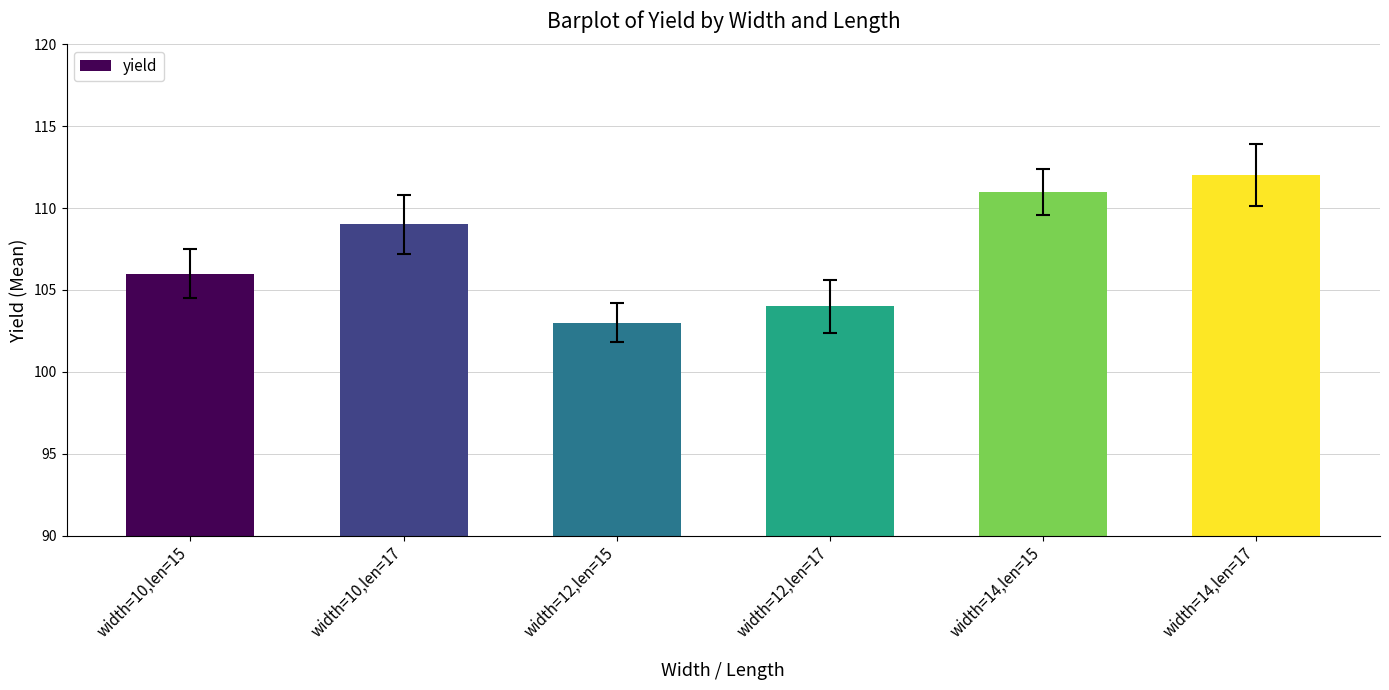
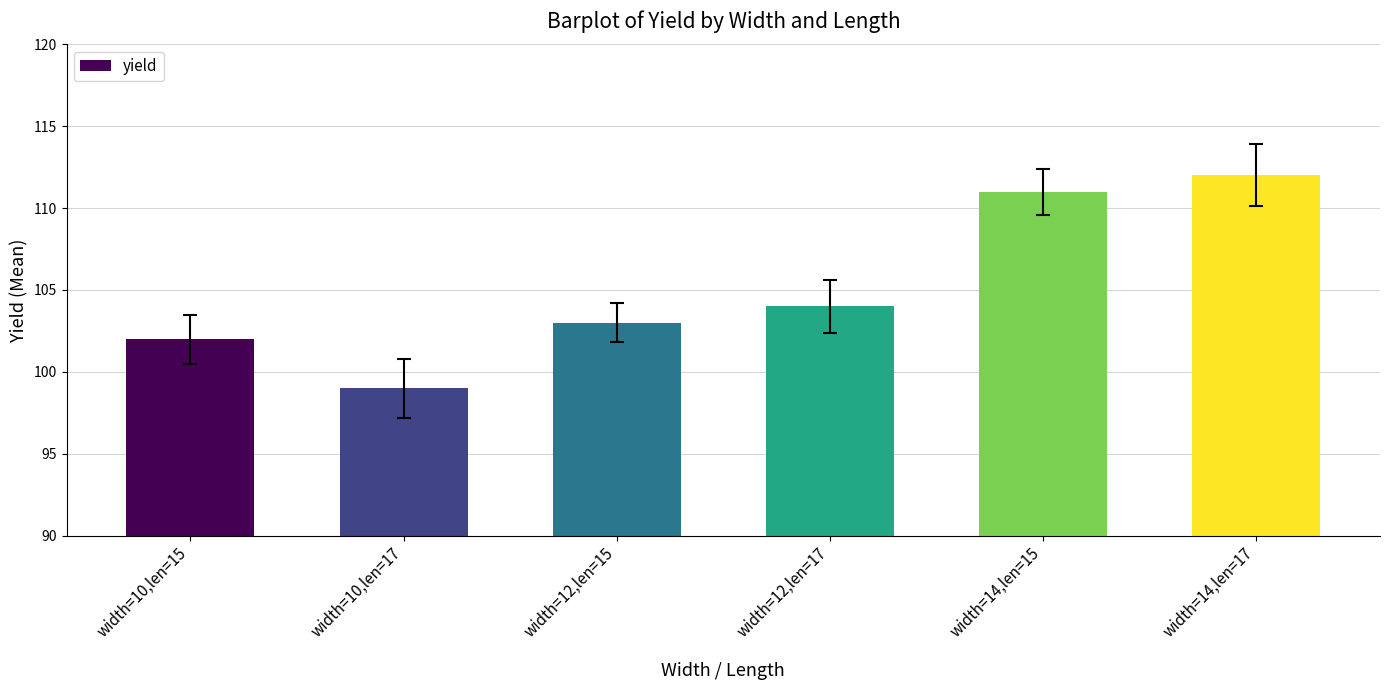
yield, width=10,len=15: 106 -> 102
yield, width=10,len=17: 109 -> 99
